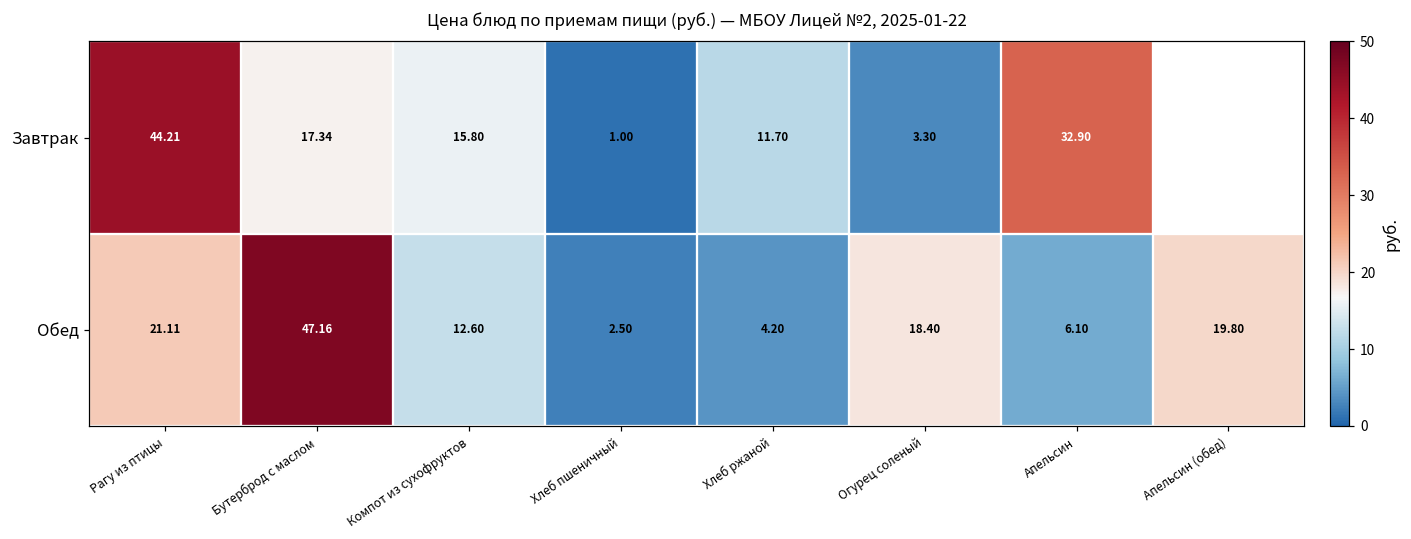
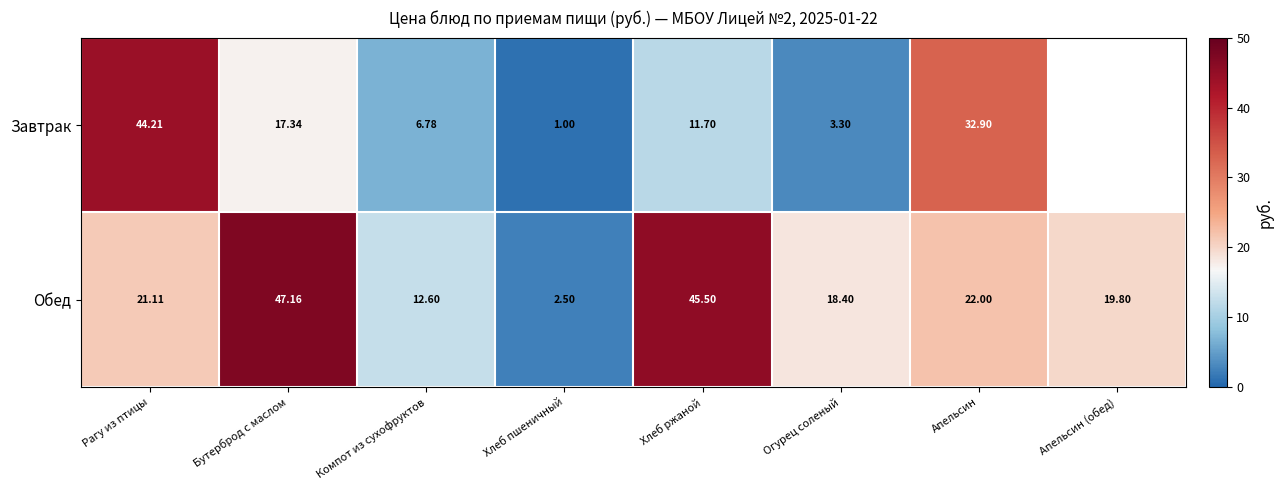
Завтрак, Компот из сухофруктов: 15.80 -> 6.78
Обед, Хлеб ржаной: 4.20 -> 45.50
Обед, Апельсин: 6.10 -> 22.00
